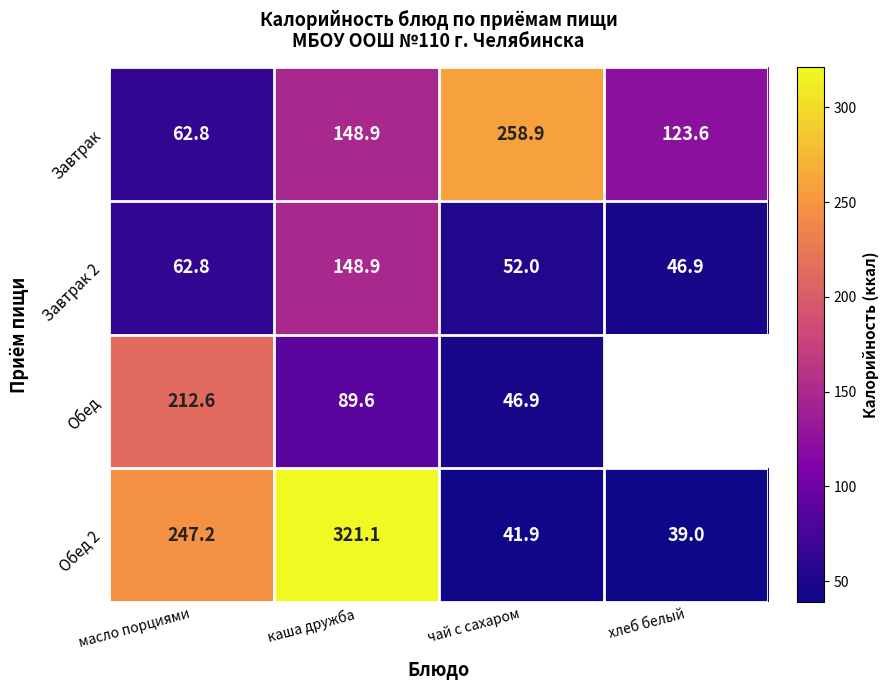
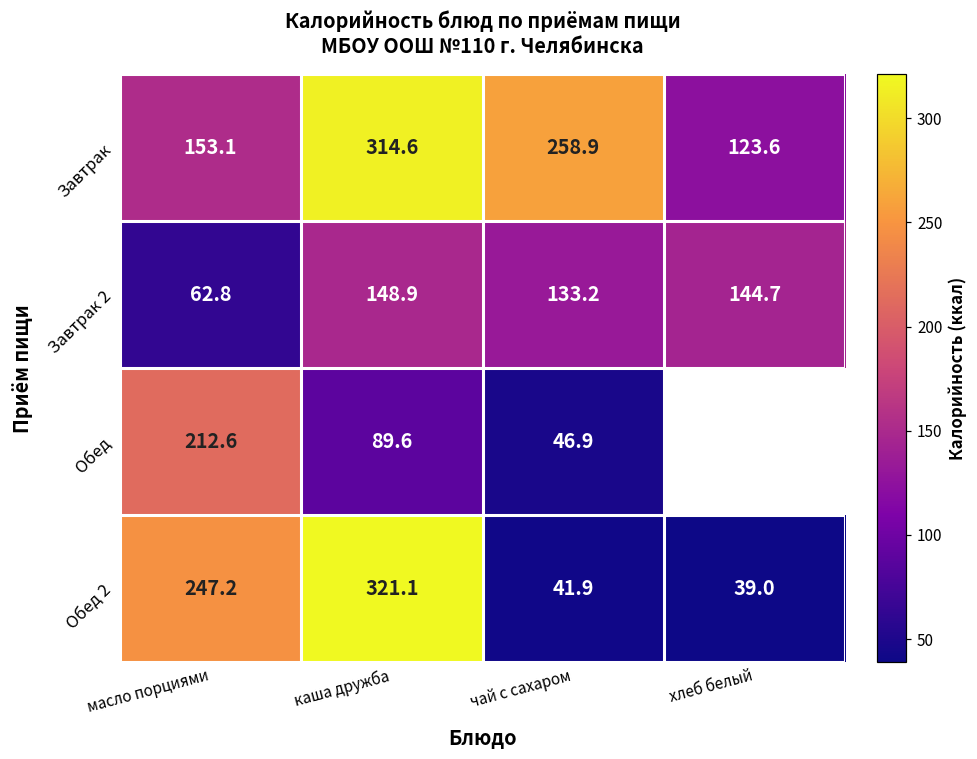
Завтрак, масло порциями: 62.8 -> 153.1
Завтрак, каша дружба: 148.9 -> 314.6
Завтрак 2, чай с сахаром: 52.0 -> 133.2
Завтрак 2, хлеб белый: 46.9 -> 144.7
